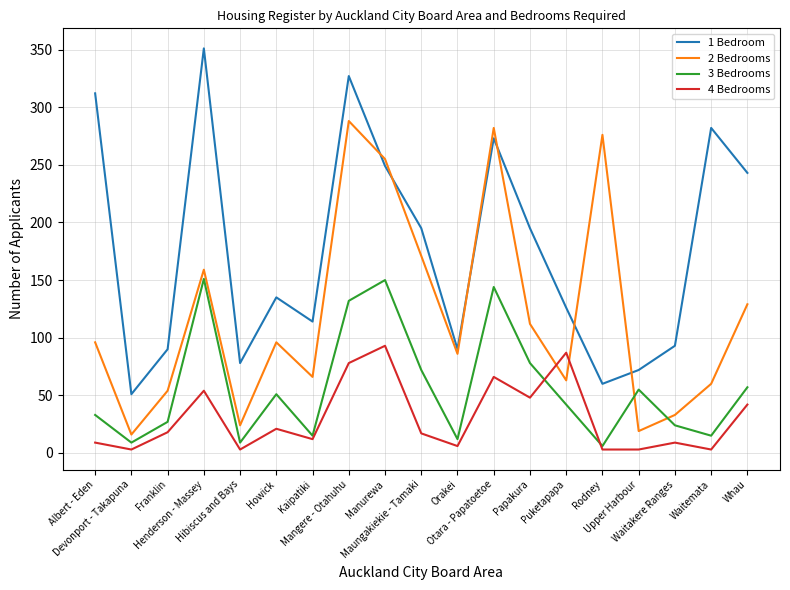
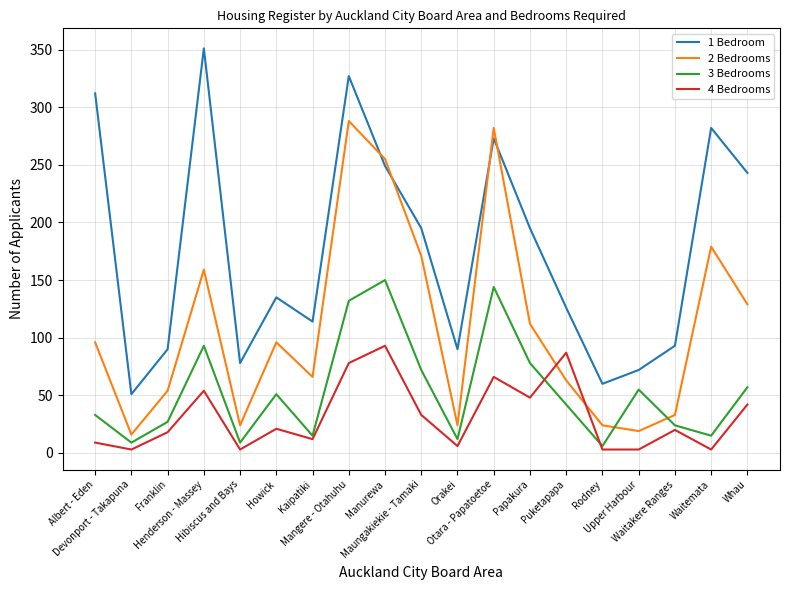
3 Bedrooms, Henderson - Massey: 151 -> 93
4 Bedrooms, Maungakiekie - Tamaki: 17 -> 33
2 Bedrooms, Orakei: 86 -> 24
2 Bedrooms, Rodney: 276 -> 24
4 Bedrooms, Waitakere Ranges: 9 -> 20
2 Bedrooms, Waitemata: 60 -> 179
